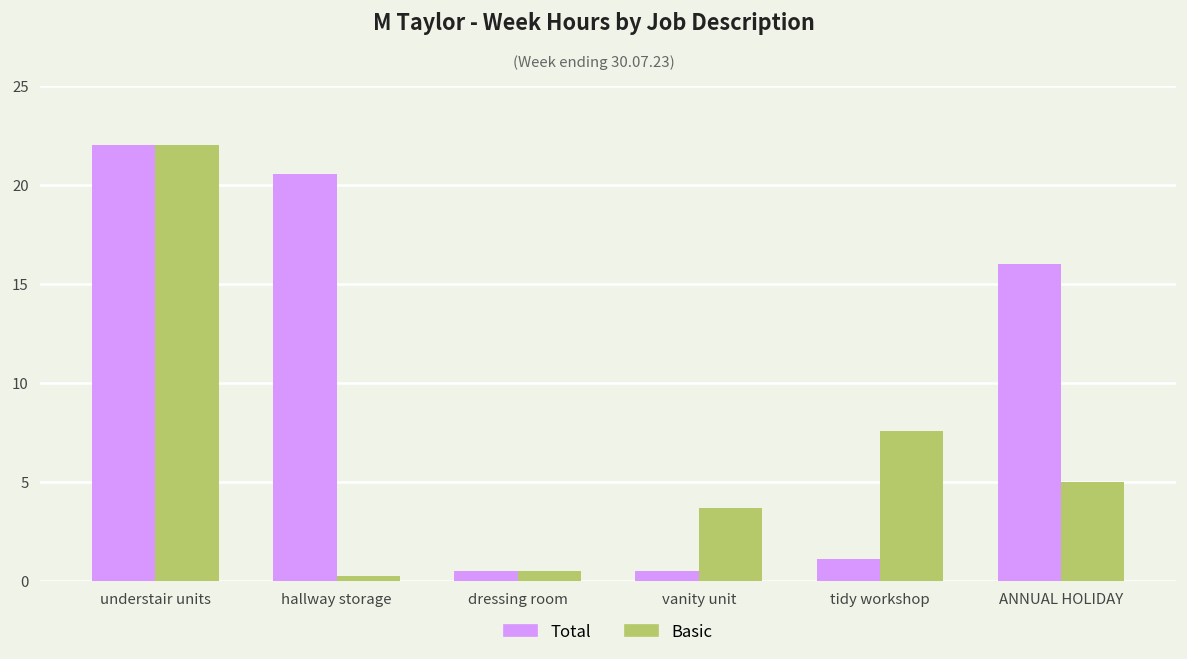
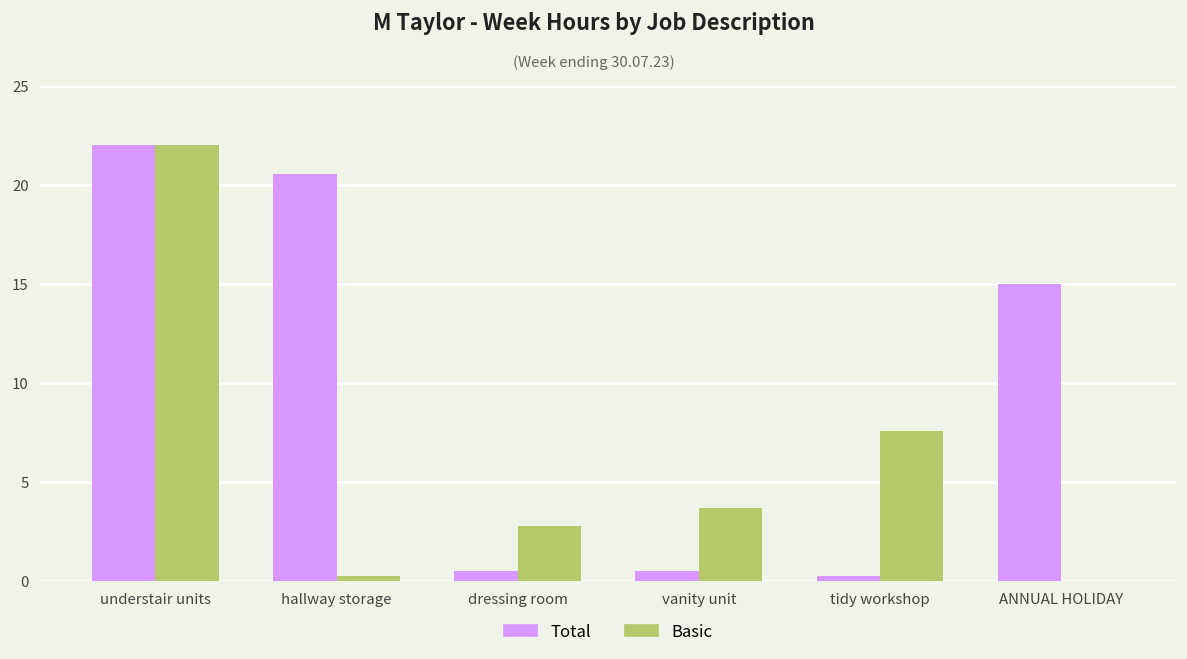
Basic, dressing room: 0.5 -> 2.8
Total, tidy workshop: 1.1 -> 0.3
Total, ANNUAL HOLIDAY: 16 -> 15
Basic, ANNUAL HOLIDAY: 5 -> 0
